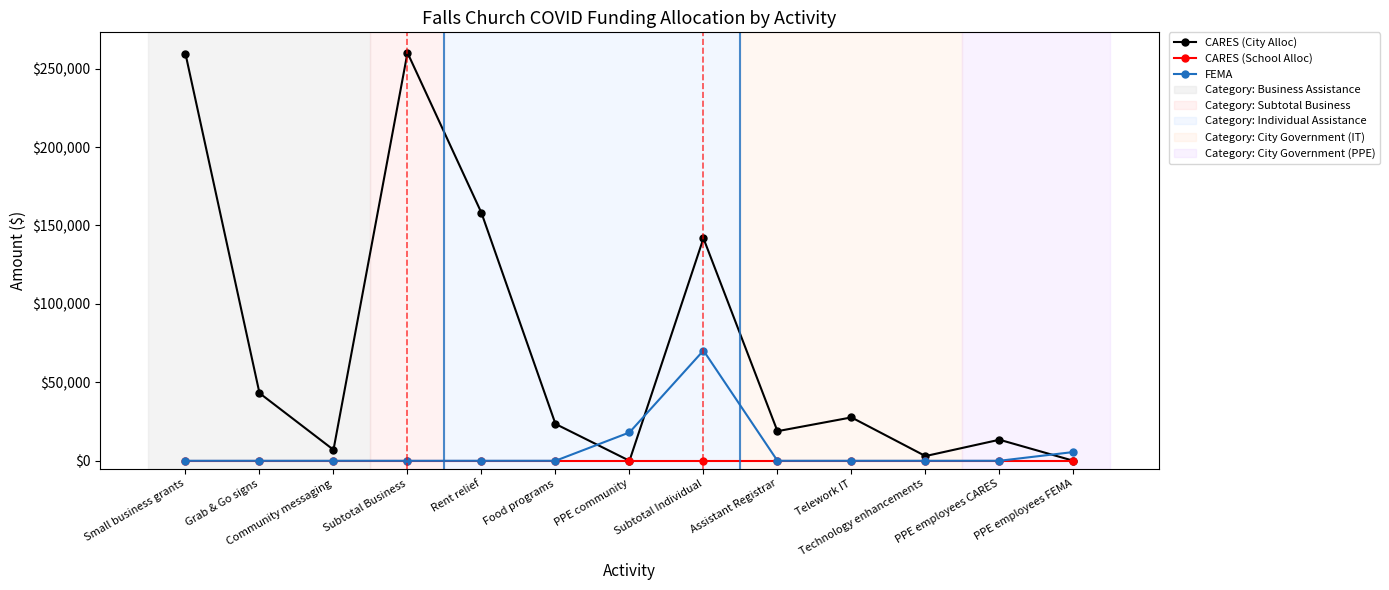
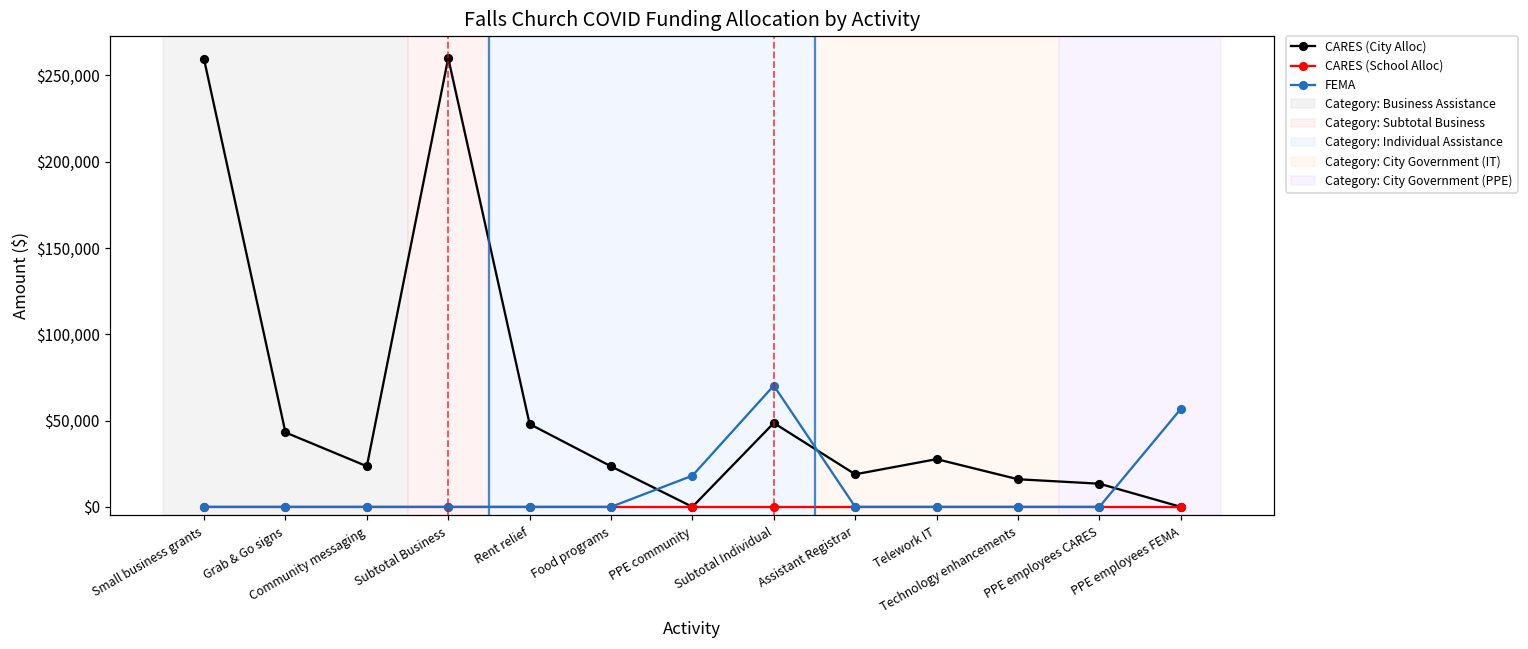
CARES (City Alloc), Community messaging: $7,000 -> $24,000
CARES (City Alloc), Rent relief: $158,000 -> $48,000
CARES (City Alloc), Subtotal Individual: $142,000 -> $49,000
CARES (City Alloc), Technology enhancements: $3,000 -> $16,000
FEMA, PPE employees FEMA: $6,000 -> $57,000
